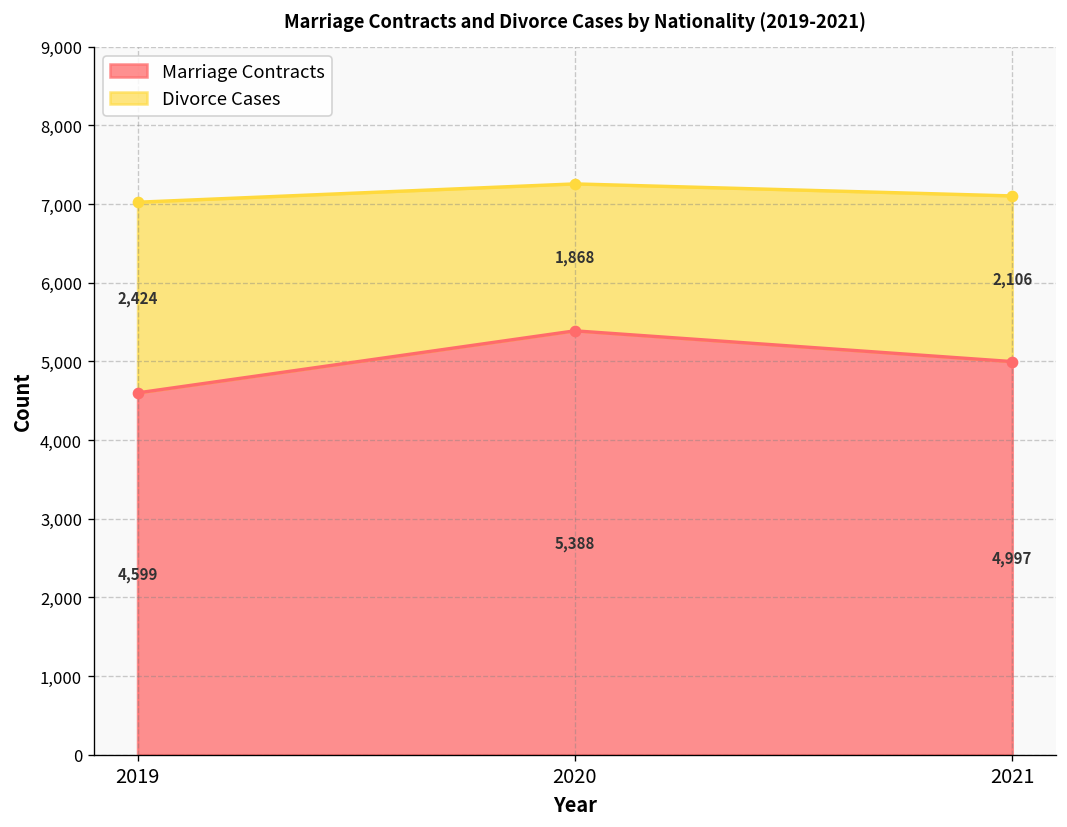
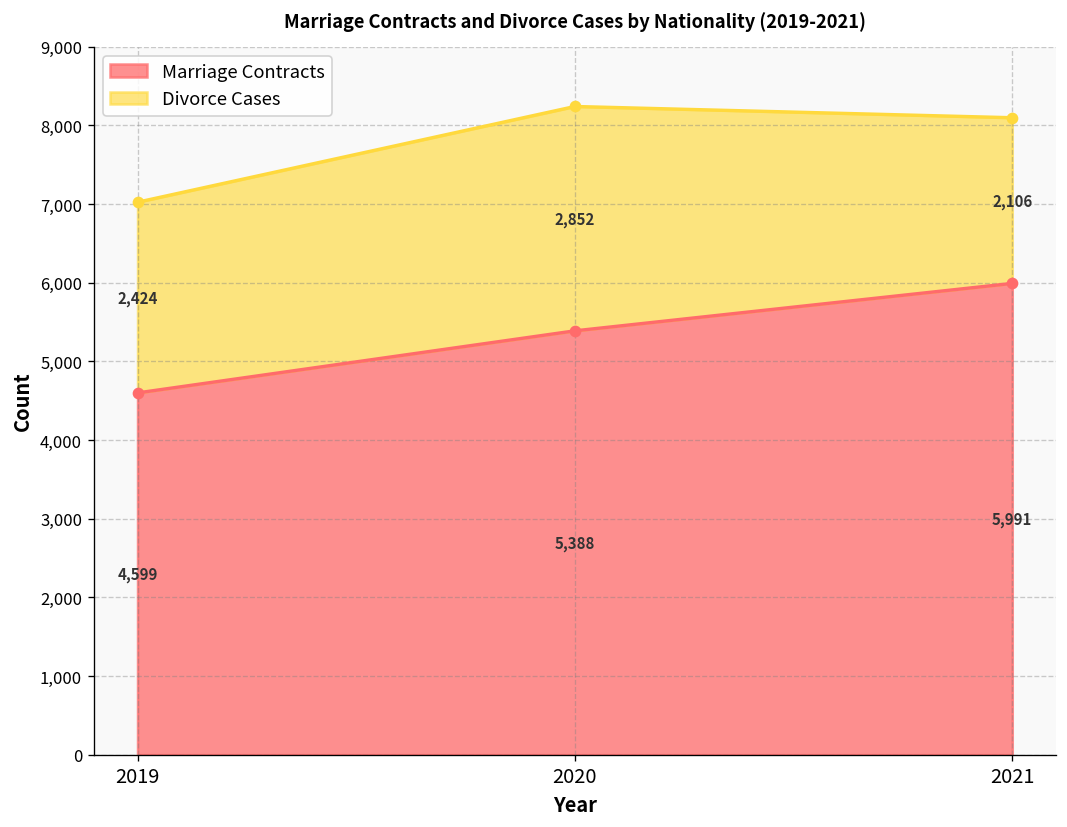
Divorce Cases, 2020: 1,868 -> 2,852
Marriage Contracts, 2021: 4,997 -> 5,991
